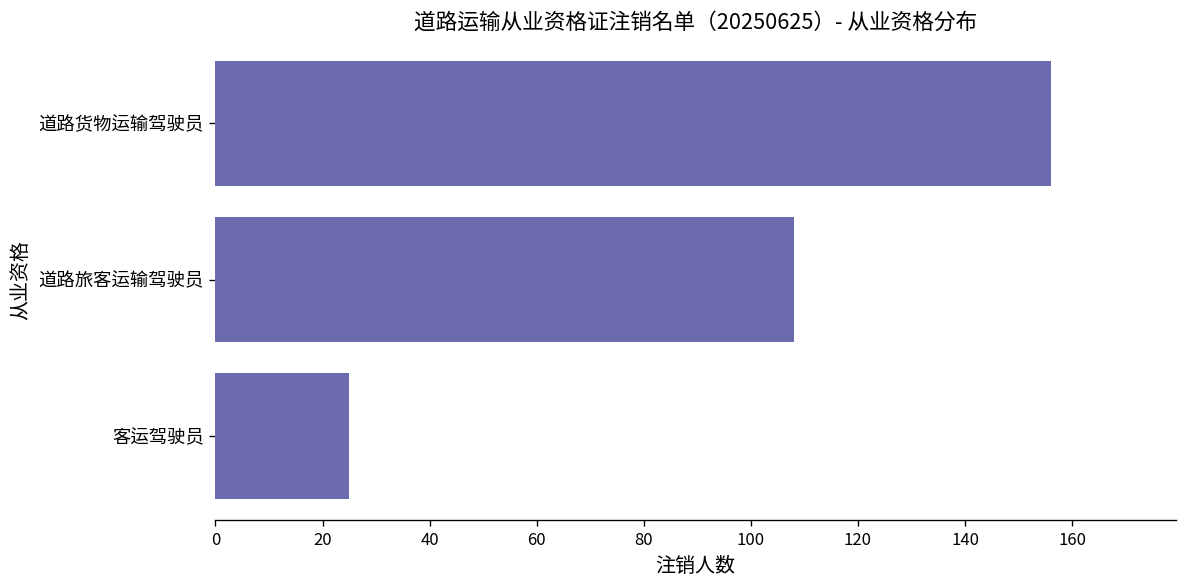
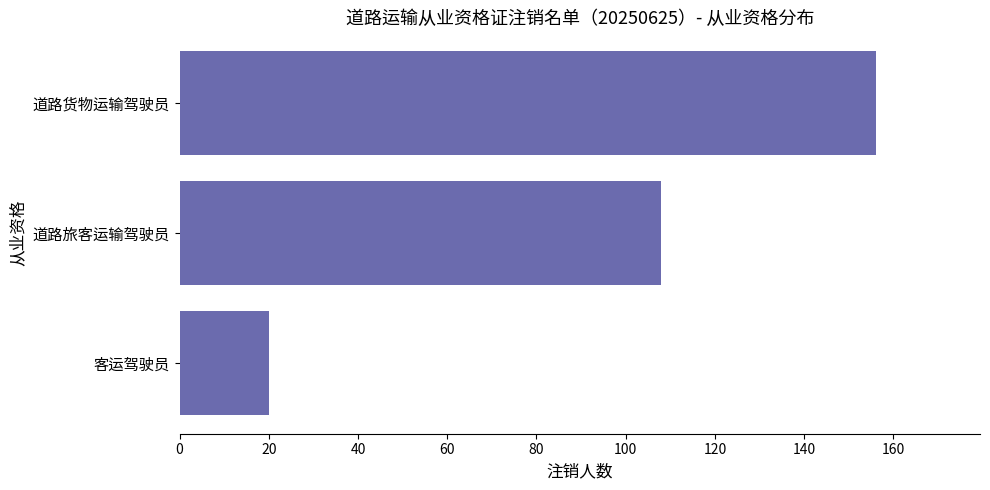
客运驾驶员: 25 -> 20
